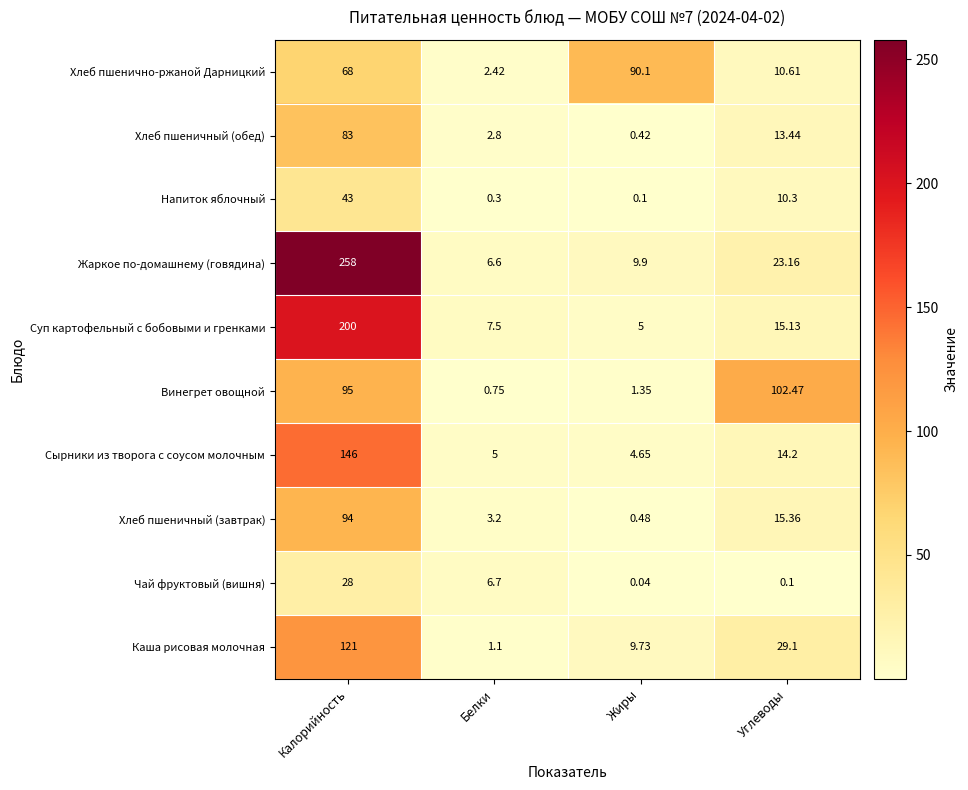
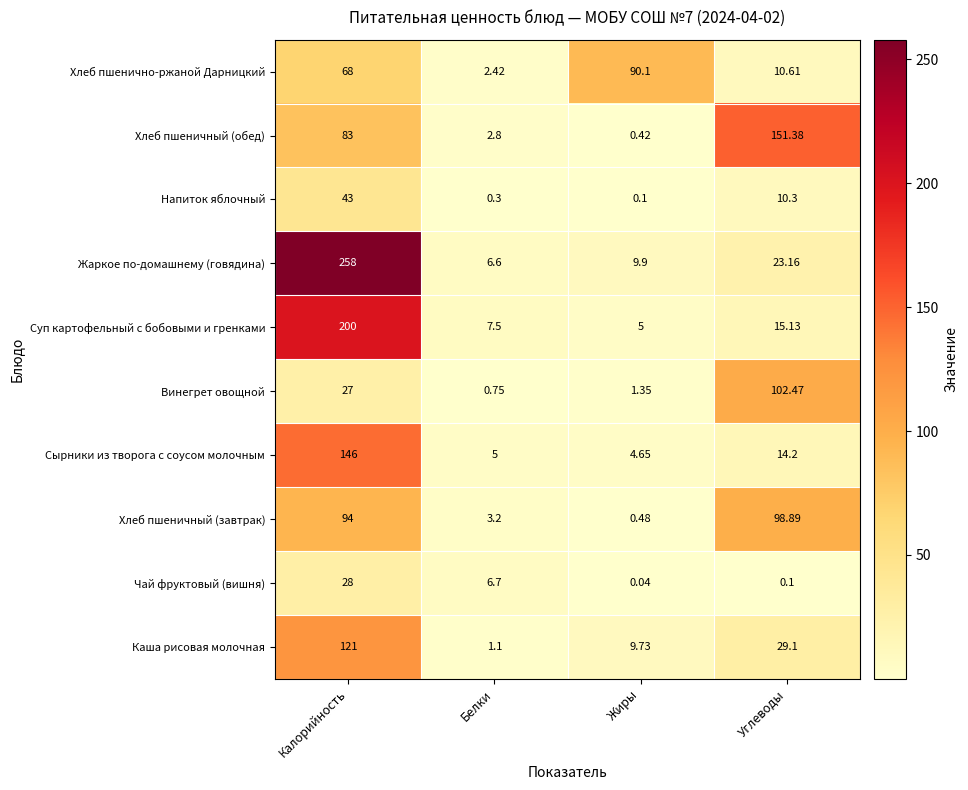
Хлеб пшеничный (обед), Углеводы: 13.44 -> 151.38
Винегрет овощной, Калорийность: 95 -> 27
Хлеб пшеничный (завтрак), Углеводы: 15.36 -> 98.89
